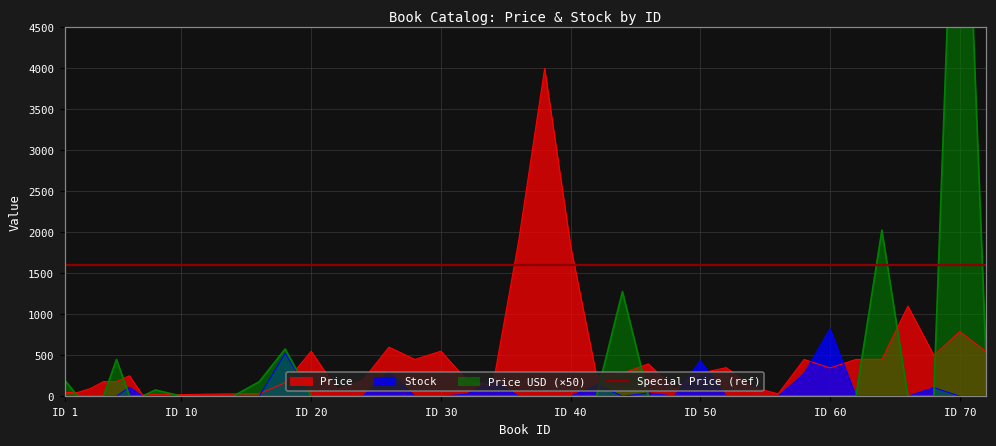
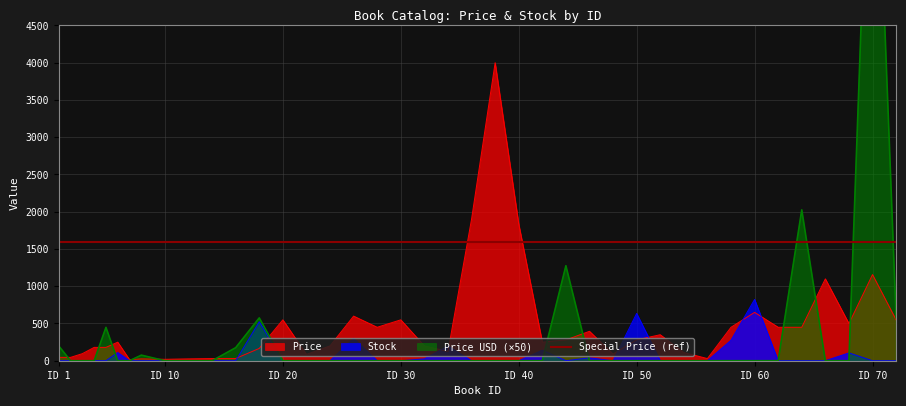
Stock, ID 50: 400 -> 600
Price, ID 60: 300 -> 600
Price, ID 70: 800 -> 1200
